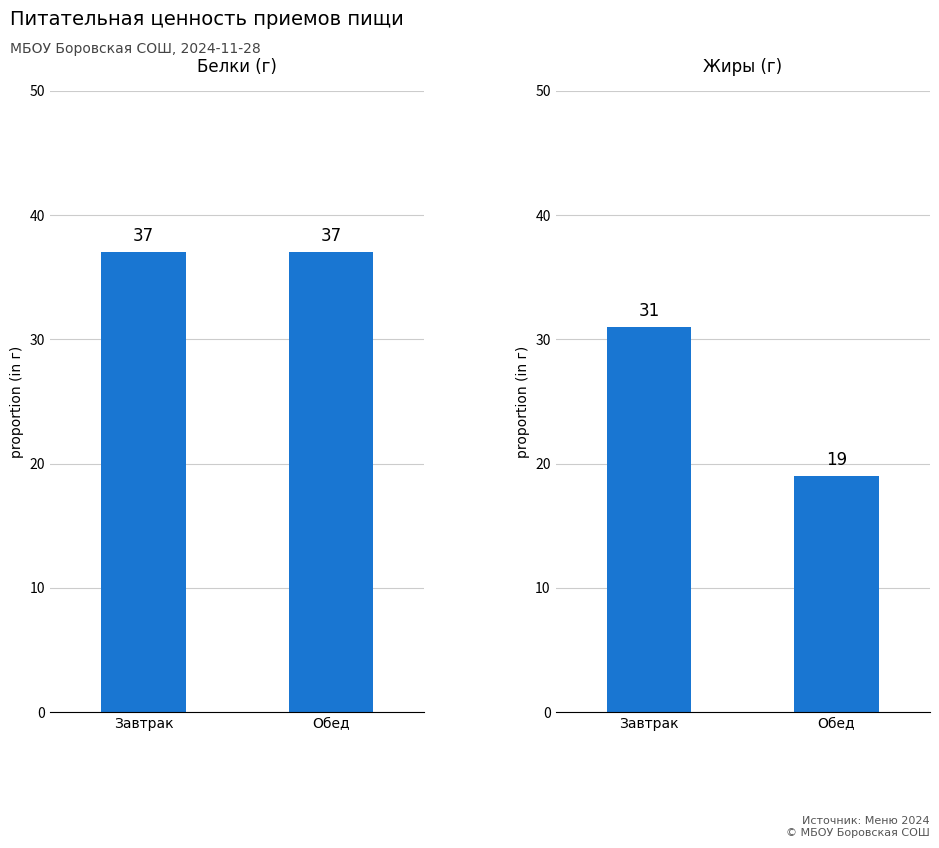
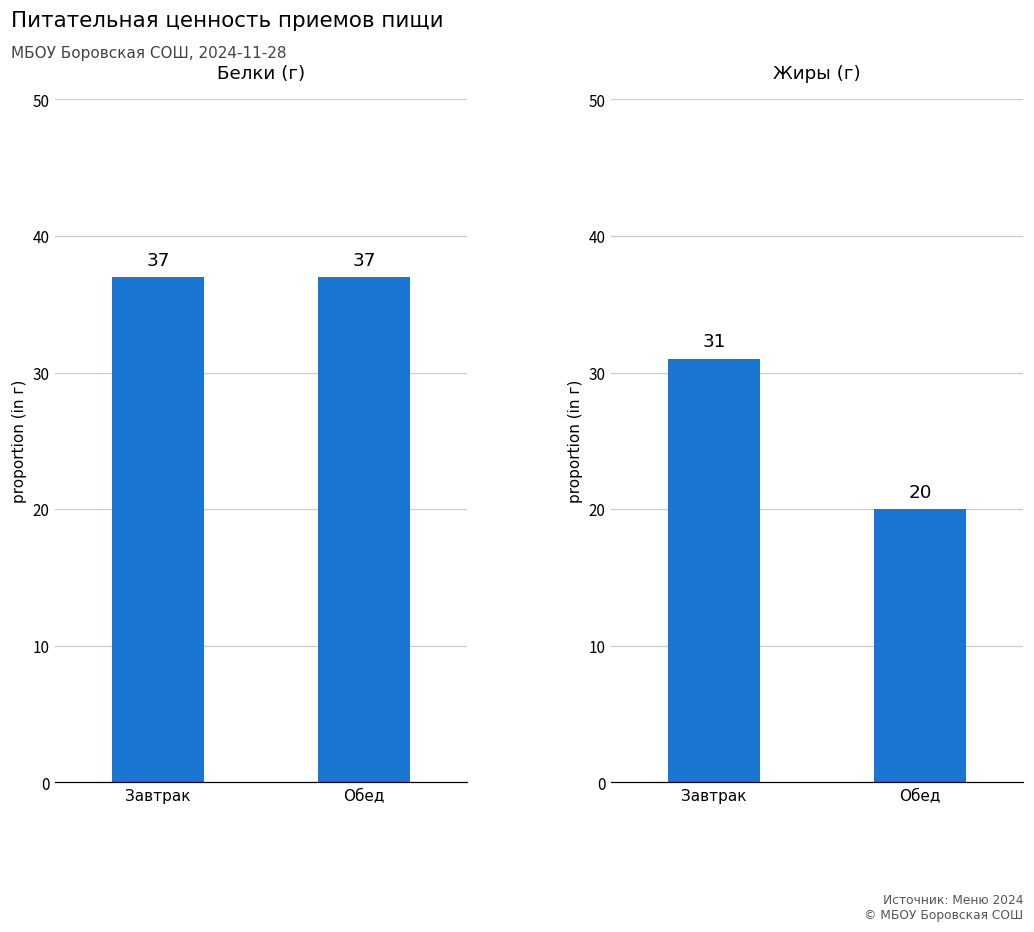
Жиры (г), Обед: 19 -> 20
